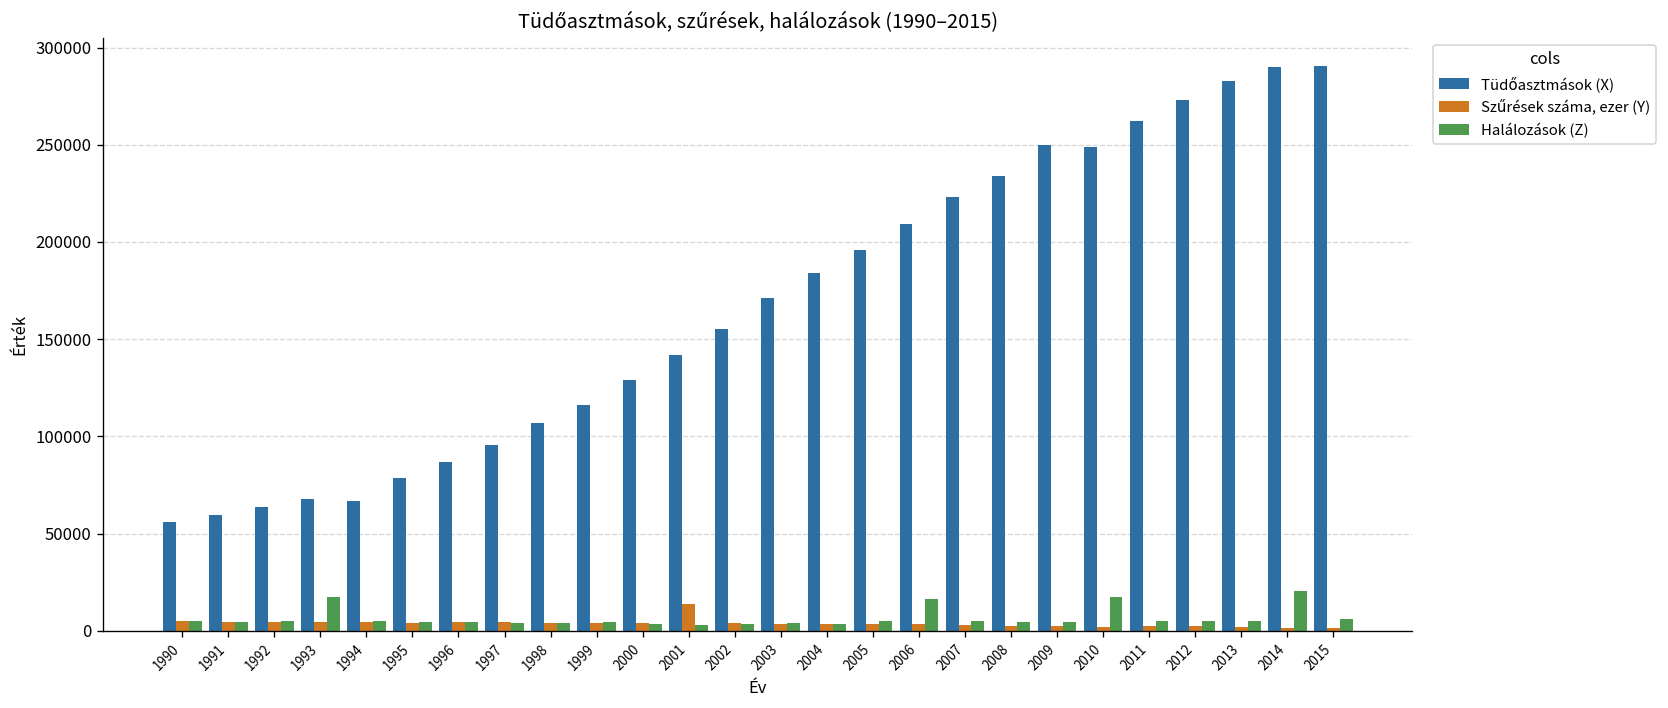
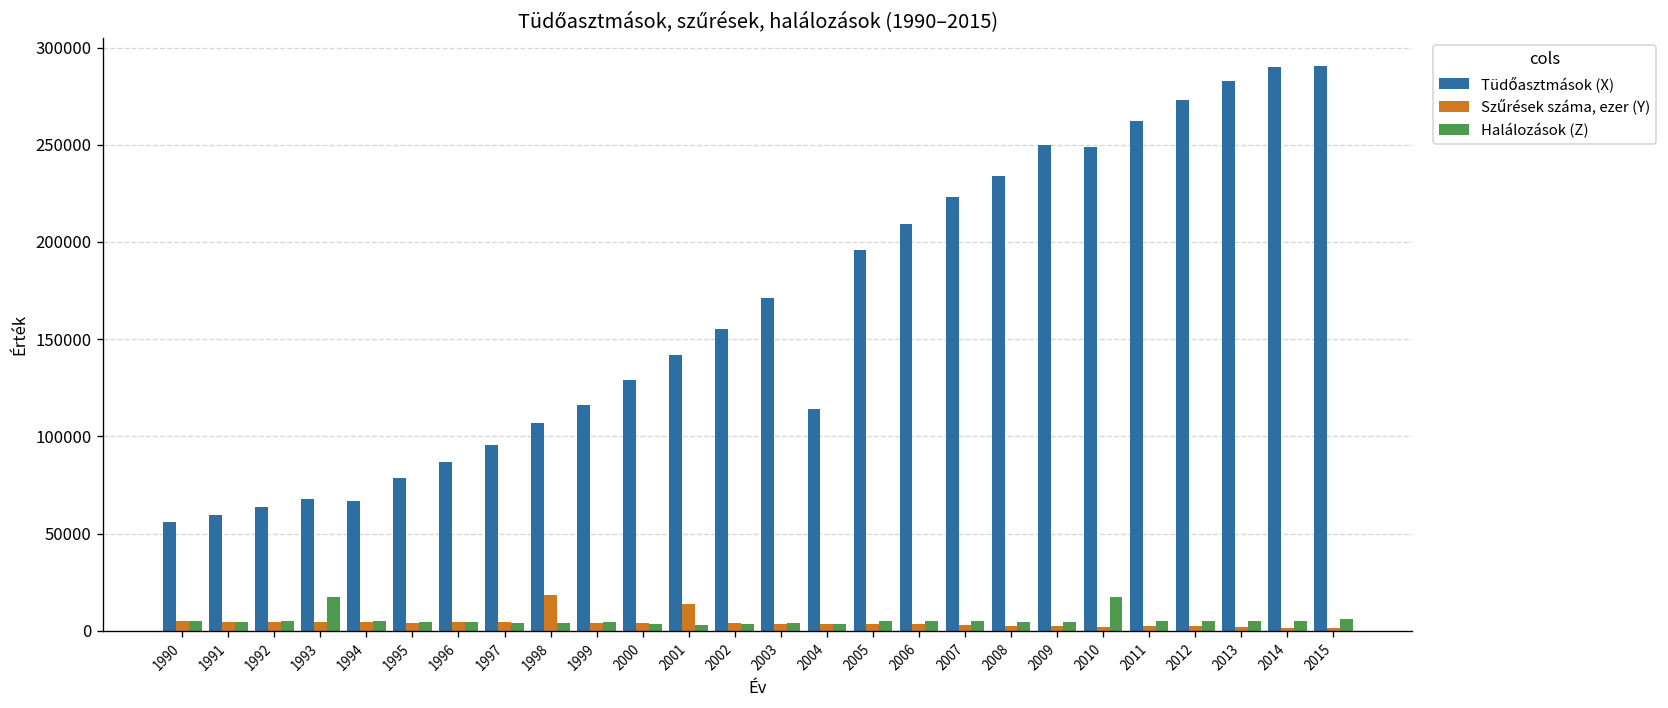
Szűrések száma, ezer (Y), 1998: 4000 -> 18000
Tüdőasztmások (X), 2004: 184000 -> 114000
Halálozások (Z), 2006: 16000 -> 5000
Halálozások (Z), 2014: 20000 -> 5000
